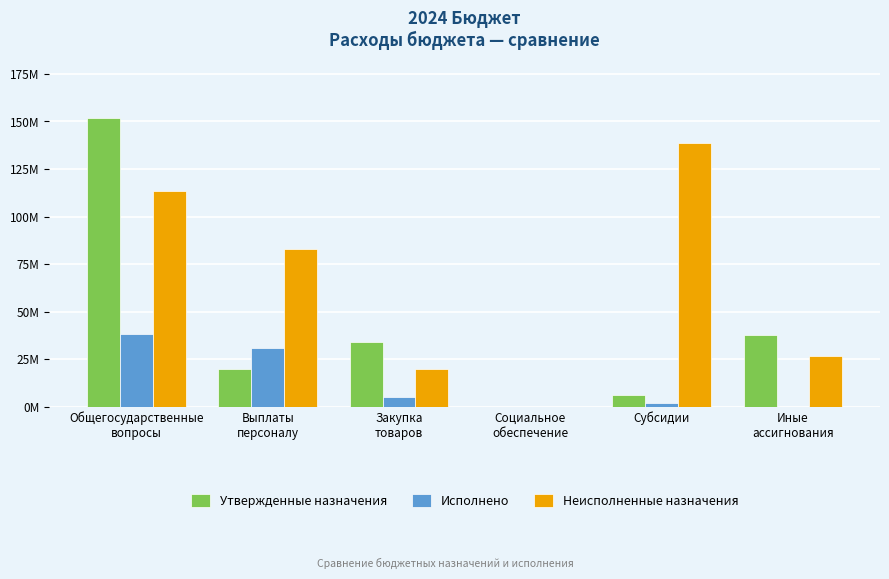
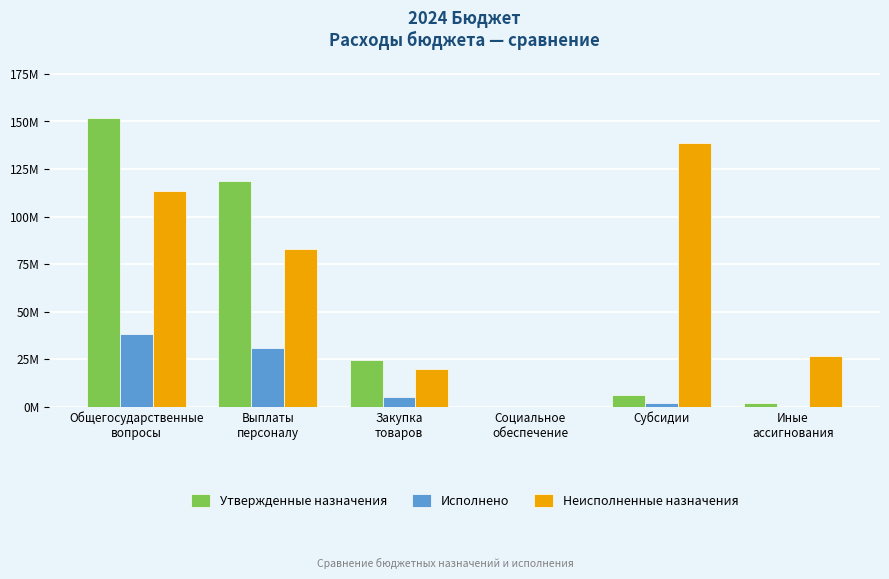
Утвержденные назначения, Выплаты персоналу: 20000000 -> 118000000
Утвержденные назначения, Закупка товаров: 34000000 -> 25000000
Утвержденные назначения, Иные ассигнования: 38000000 -> 2000000
